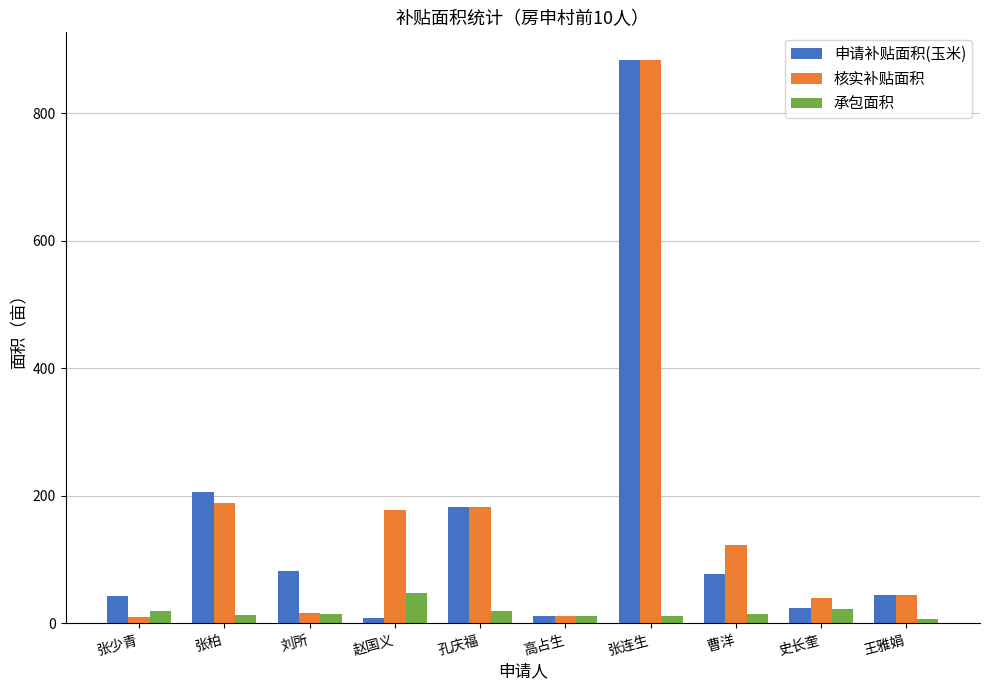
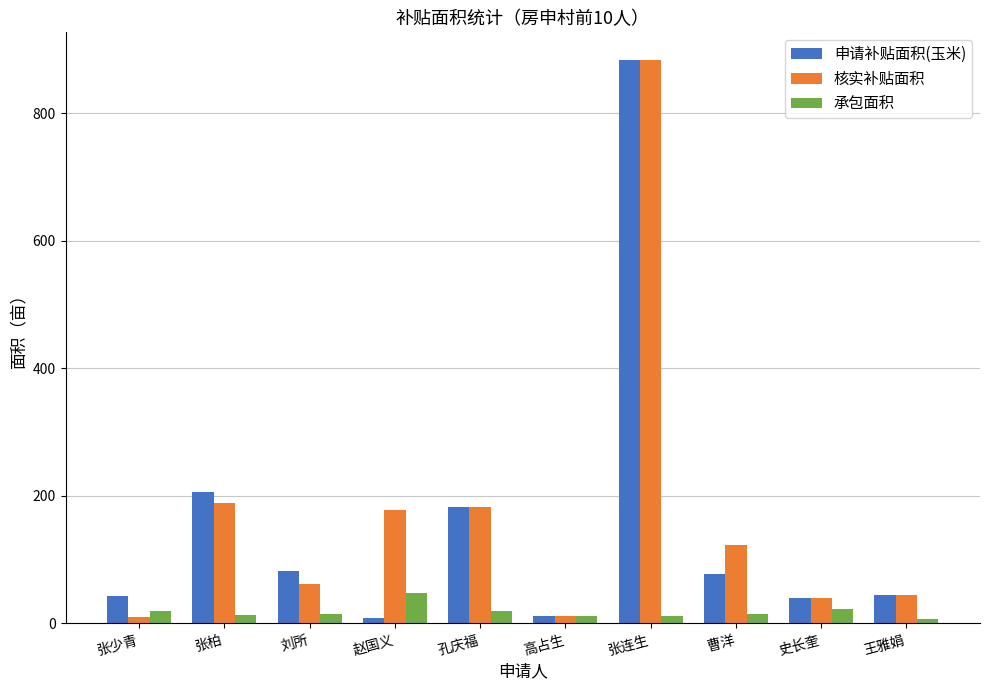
核实补贴面积, 刘所: 20 -> 60
申请补贴面积(玉米), 史长奎: 20 -> 40
